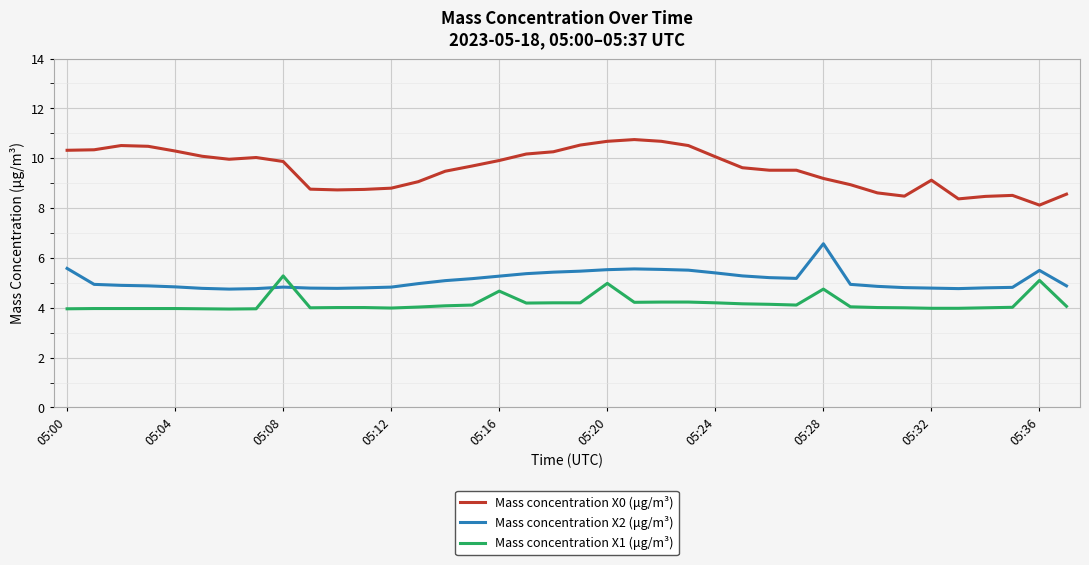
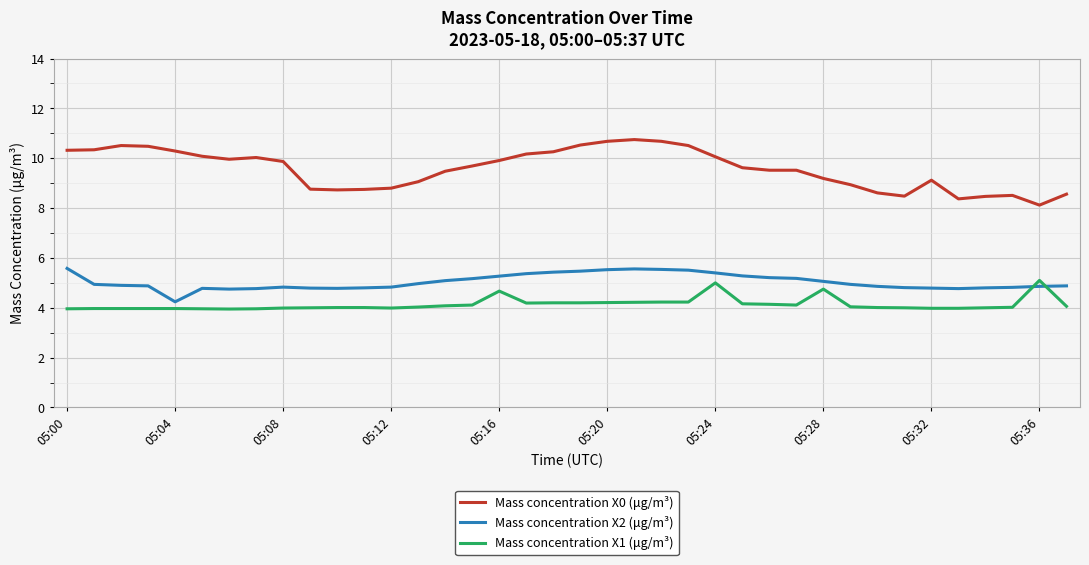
Mass concentration X2 (μg/m³), 05:04: 4.8 -> 4.2
Mass concentration X1 (μg/m³), 05:08: 5.3 -> 4.0
Mass concentration X1 (μg/m³), 05:20: 5.0 -> 4.2
Mass concentration X1 (μg/m³), 05:24: 4.2 -> 5.0
Mass concentration X2 (μg/m³), 05:28: 6.6 -> 5.1
Mass concentration X2 (μg/m³), 05:36: 5.5 -> 4.9
